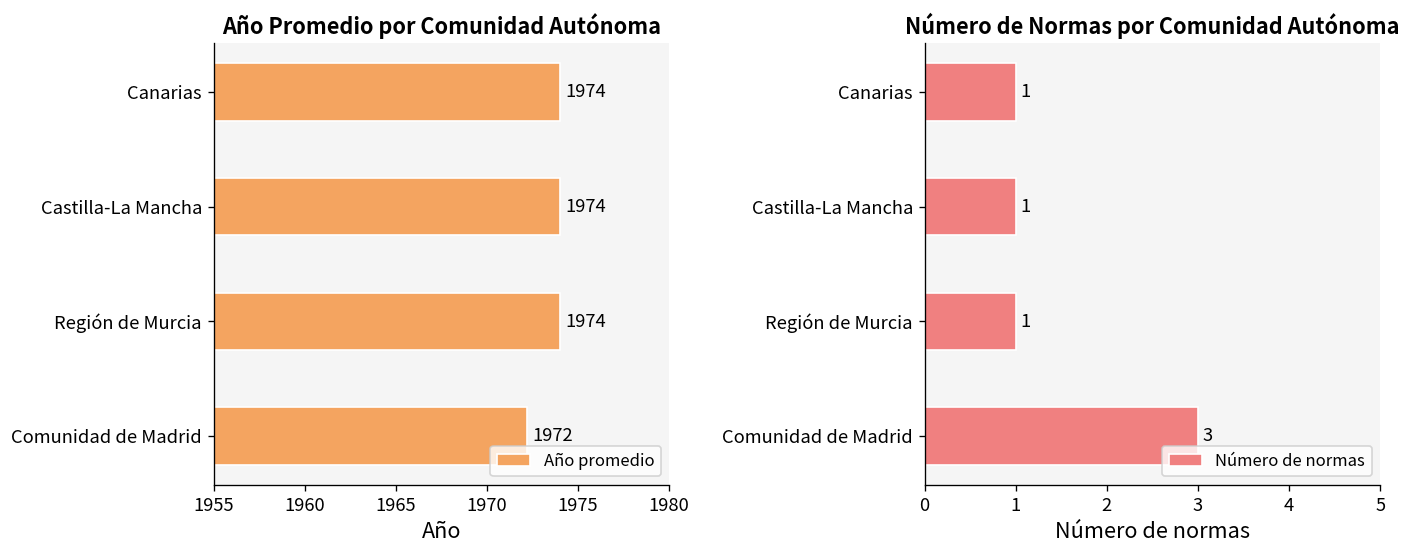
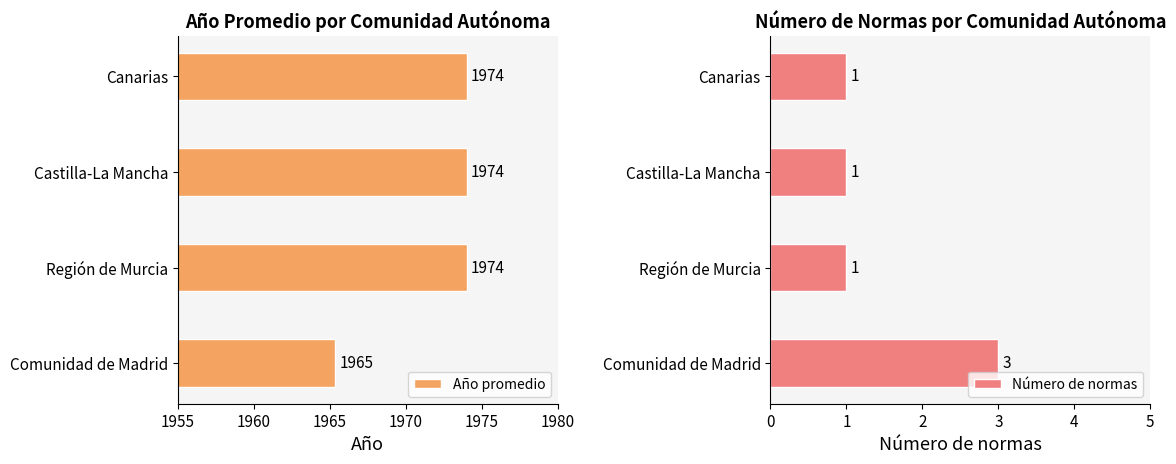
Año Promedio por Comunidad Autónoma, Comunidad de Madrid: 1972 -> 1965
